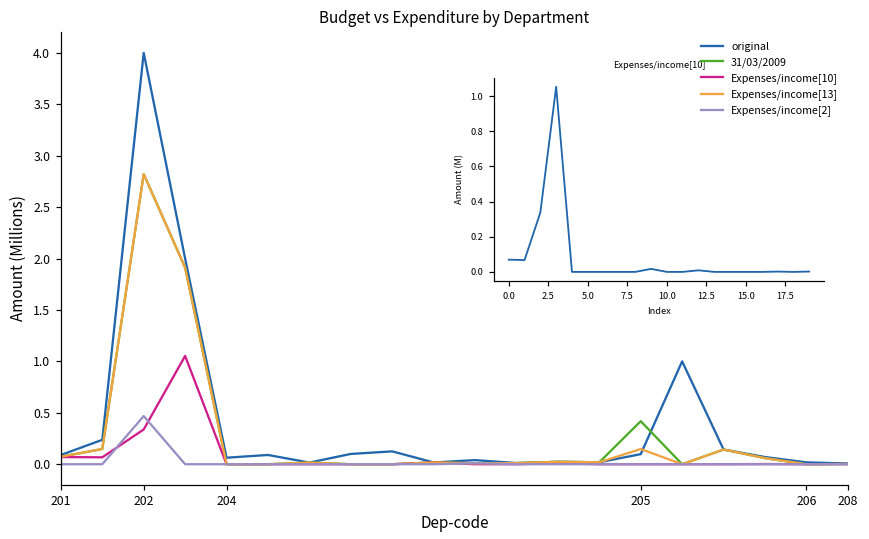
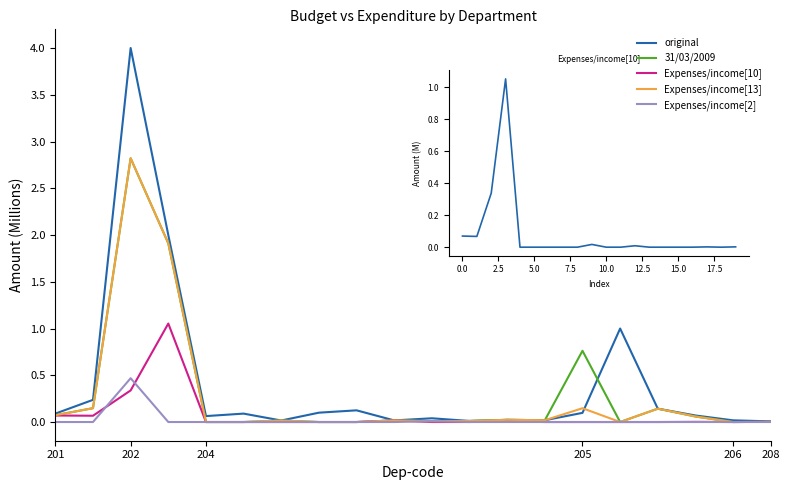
31/03/2009, 205: 0.4 -> 0.8
